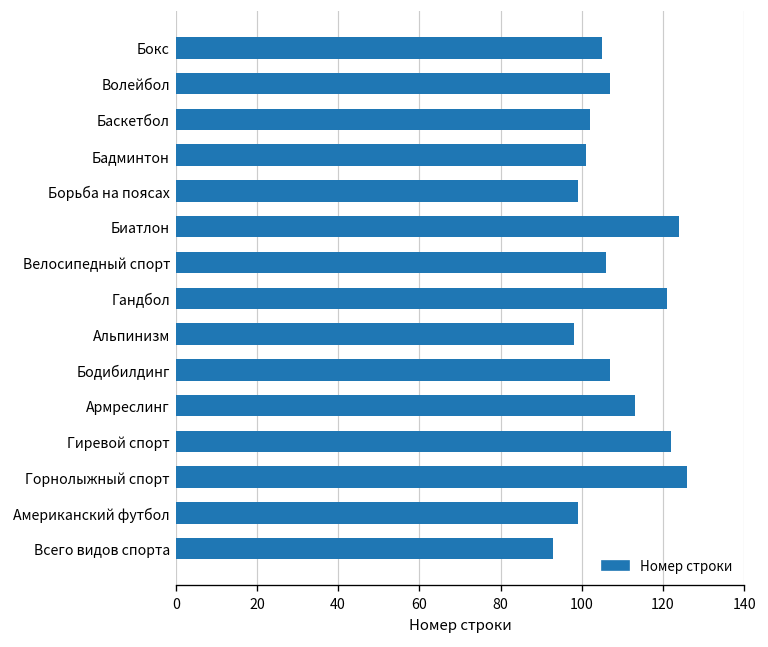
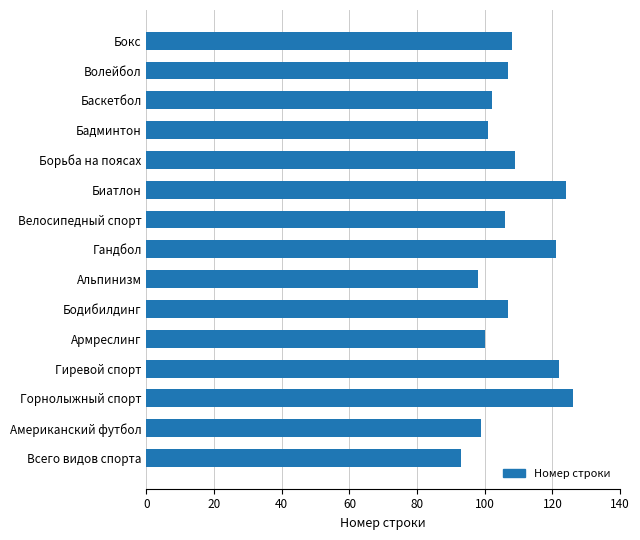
Бокс: 105 -> 108
Борьба на поясах: 99 -> 109
Армреслинг: 113 -> 100
